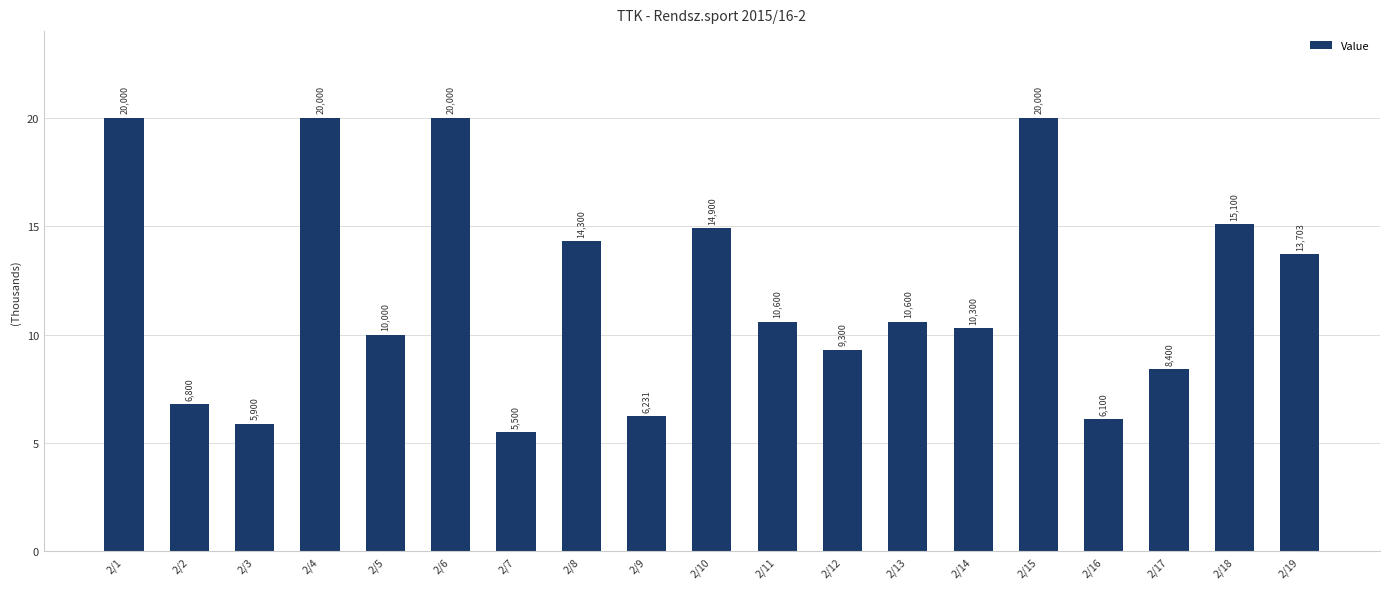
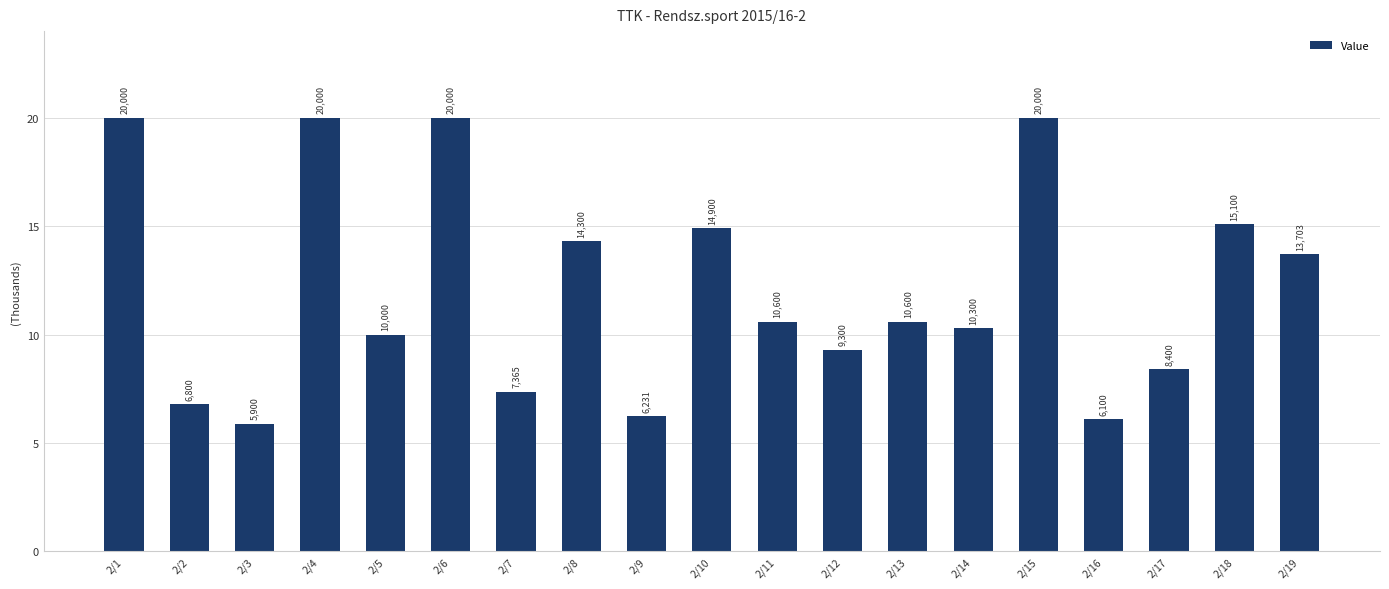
2/7: 5,500 -> 7,365
